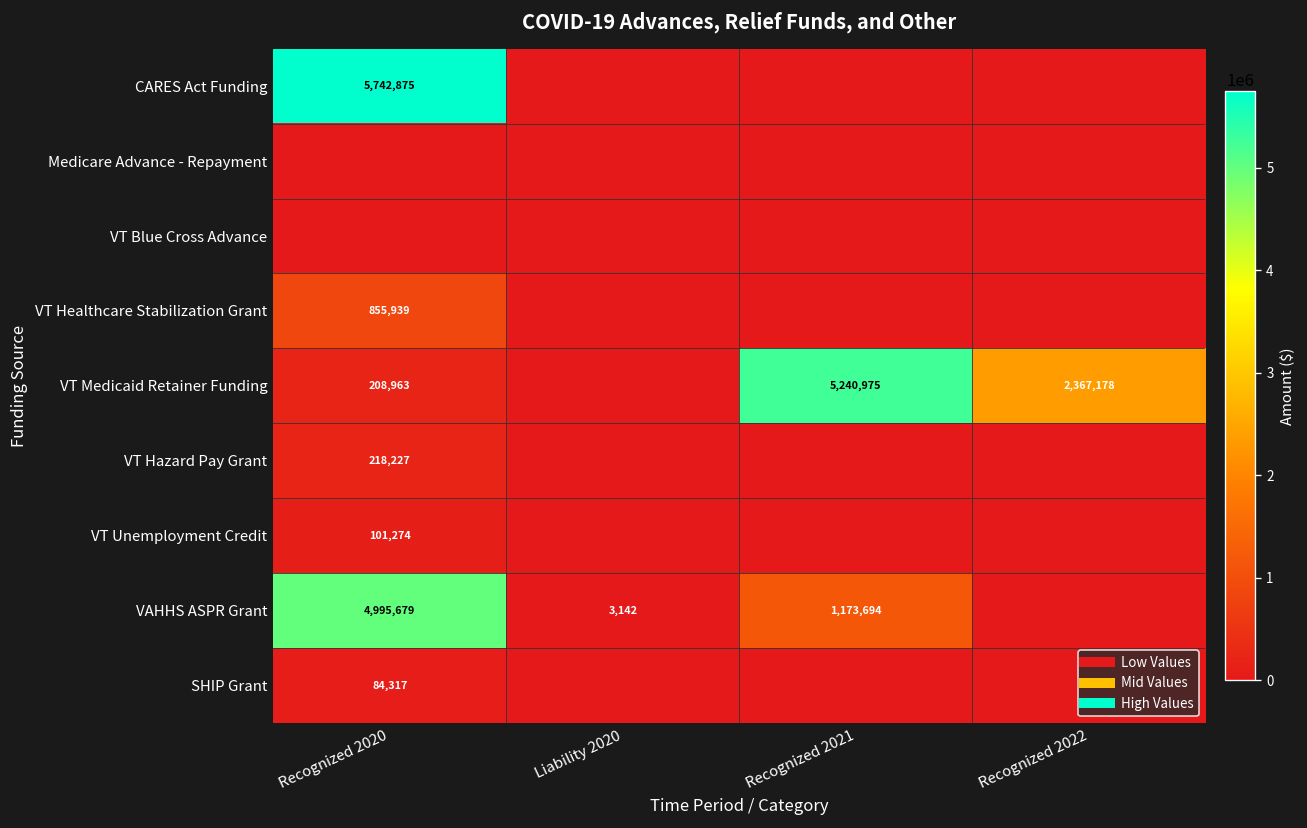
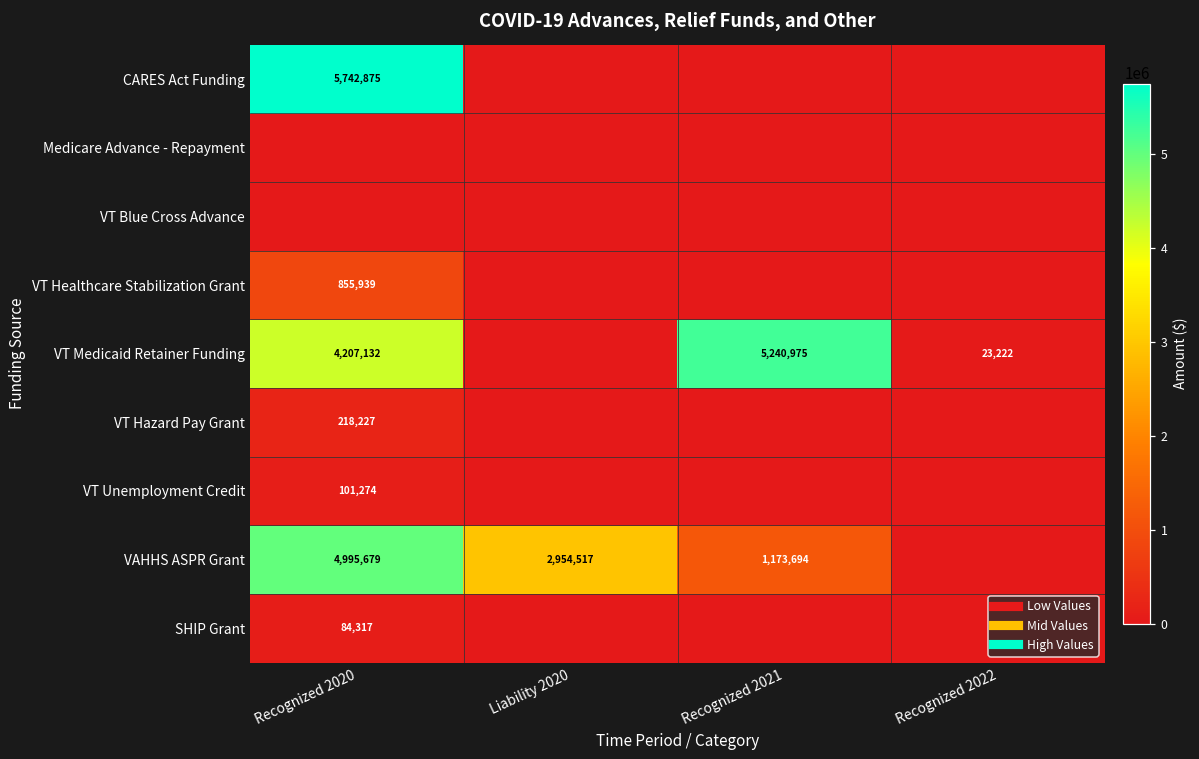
VT Medicaid Retainer Funding, Recognized 2020: 208,963 -> 4,207,132
VT Medicaid Retainer Funding, Recognized 2022: 2,367,178 -> 23,222
VAHHS ASPR Grant, Liability 2020: 3,142 -> 2,954,517
